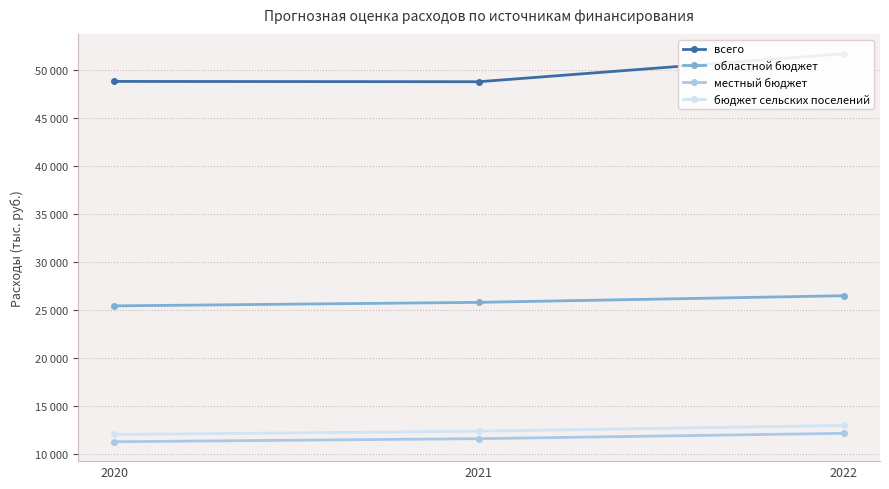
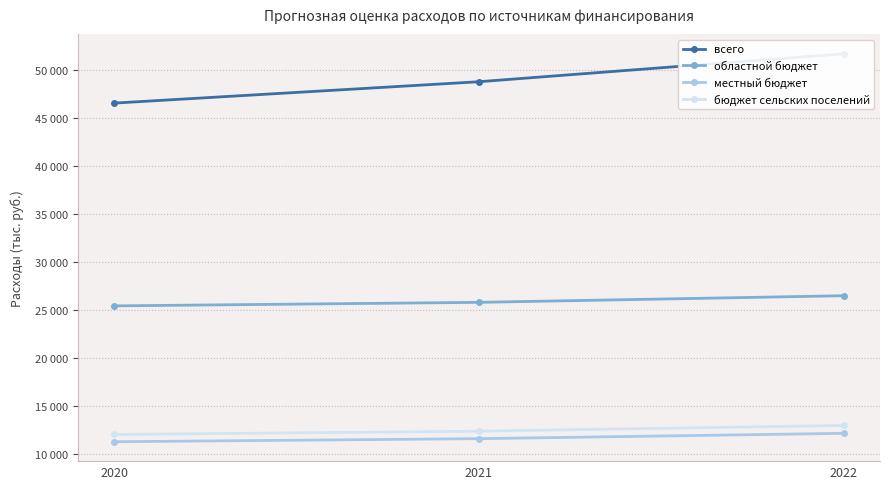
всего, 2020: 49000 -> 47000
